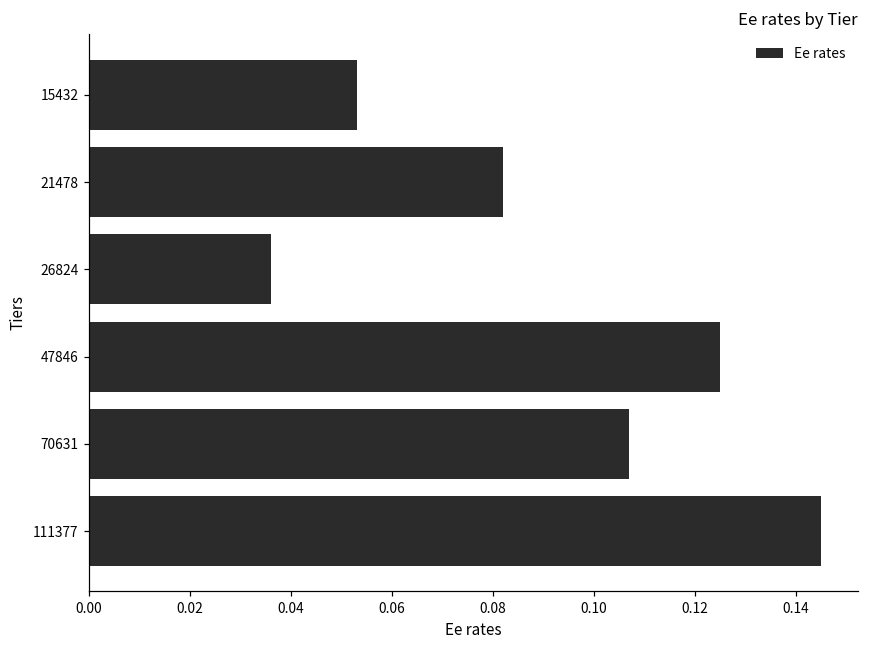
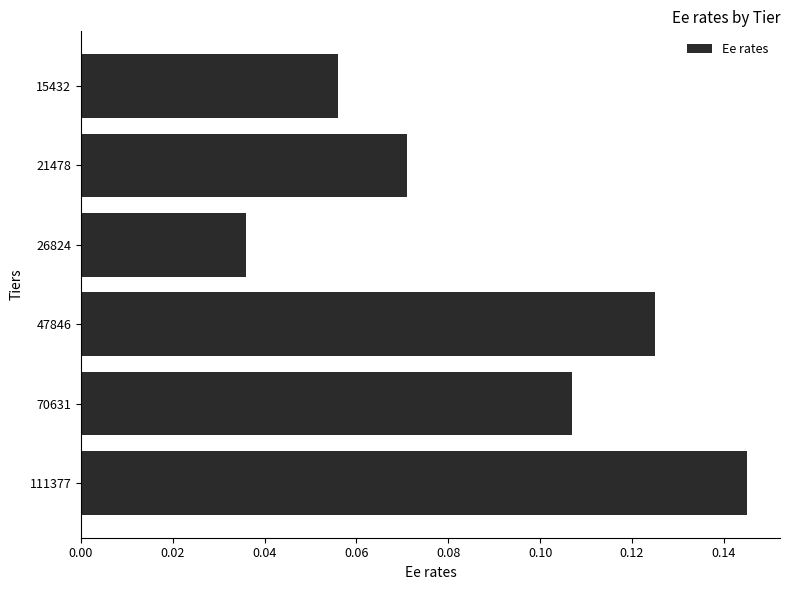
15432: 0.053 -> 0.056
21478: 0.082 -> 0.071
